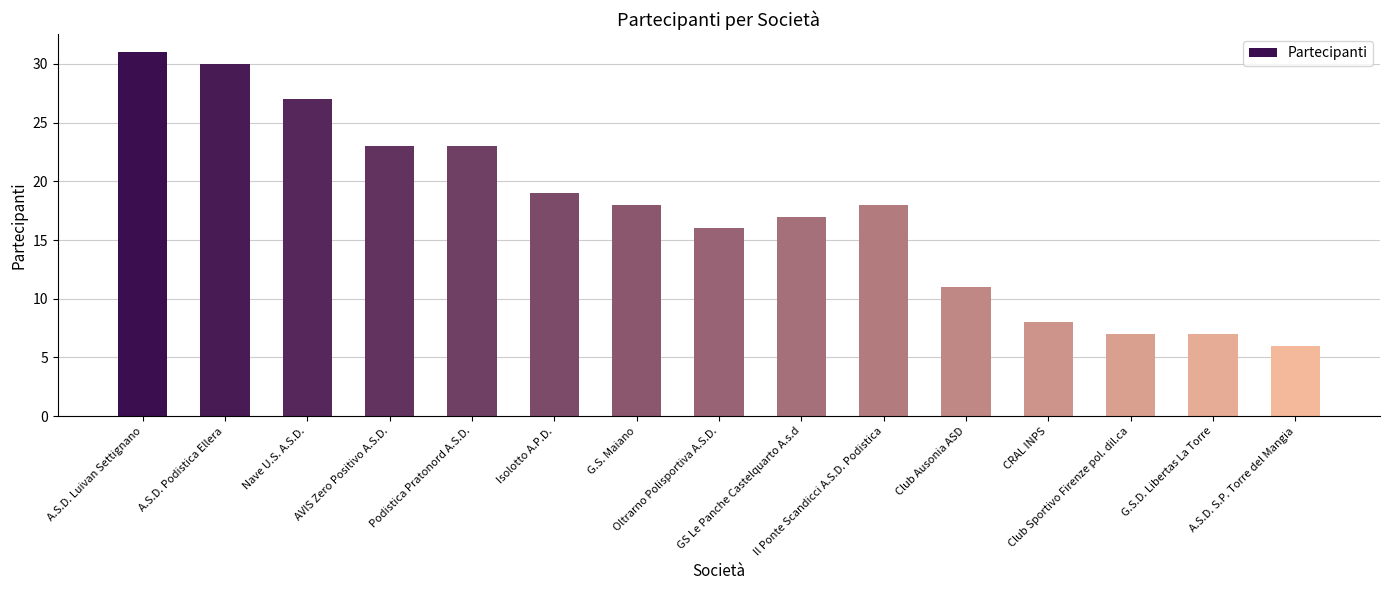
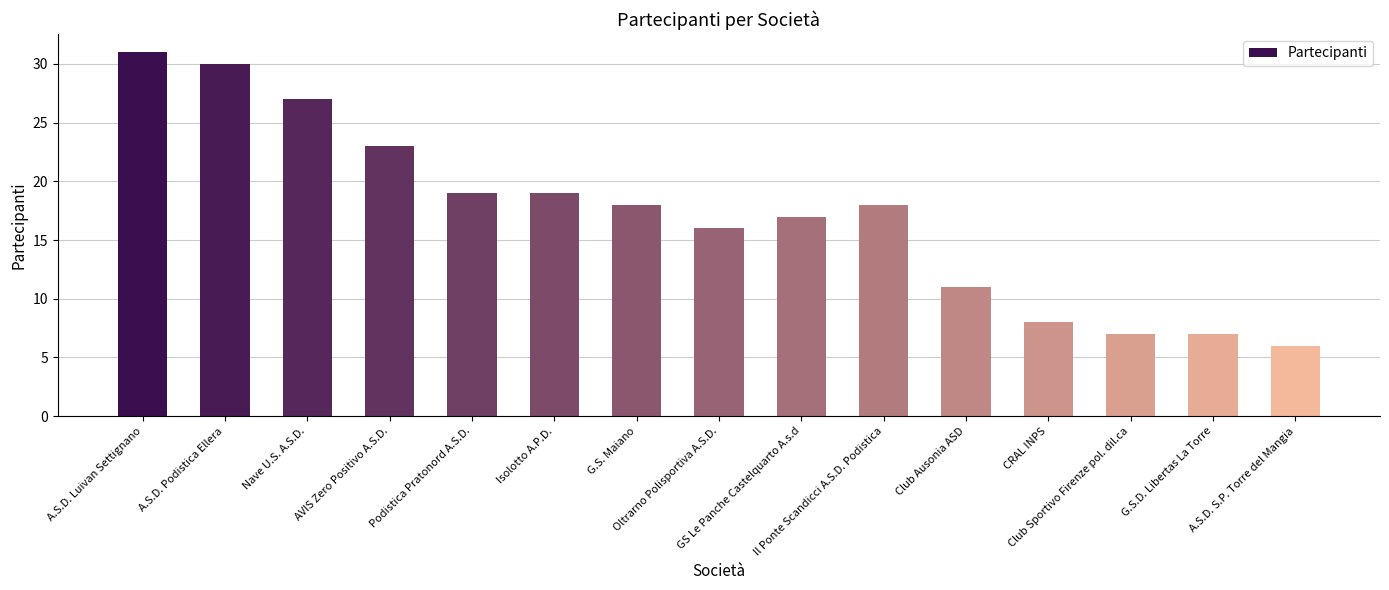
Podistica Pratonord A.S.D.: 23 -> 19
